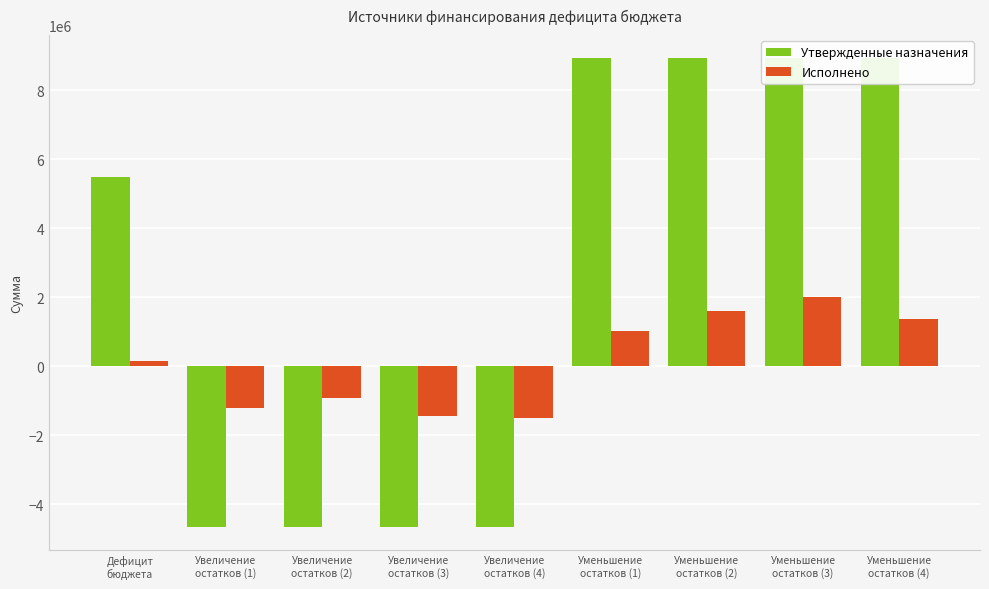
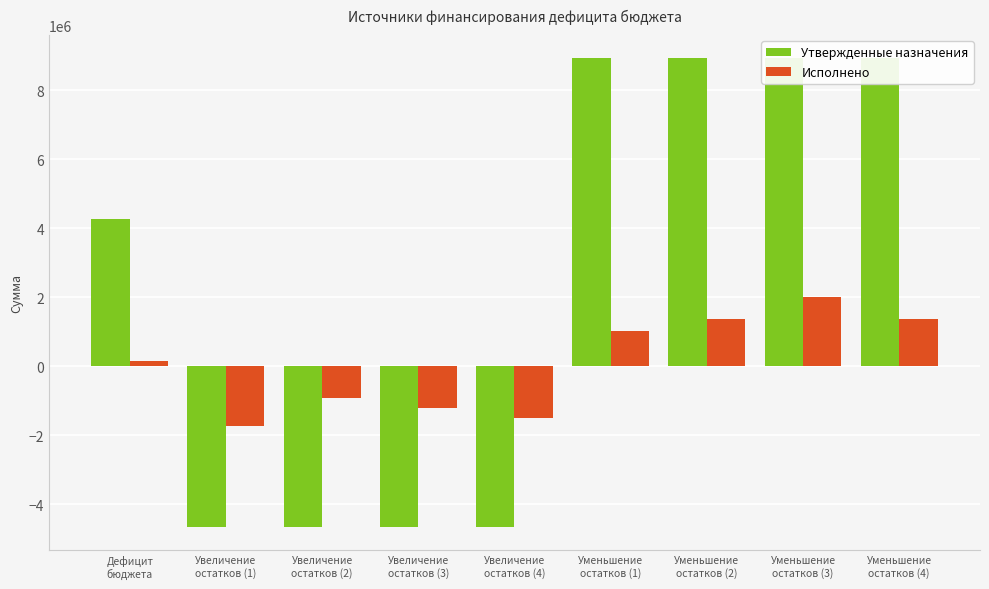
Утвержденные назначения, Дефицит бюджета: 5500000 -> 4300000
Исполнено, Увеличение остатков (1): -1200000 -> -1700000
Исполнено, Увеличение остатков (3): -1500000 -> -1200000
Исполнено, Уменьшение остатков (2): 1600000 -> 1400000
